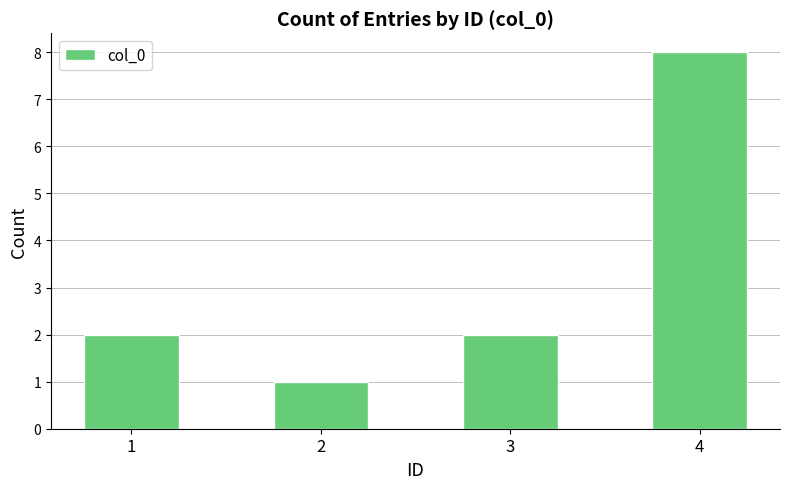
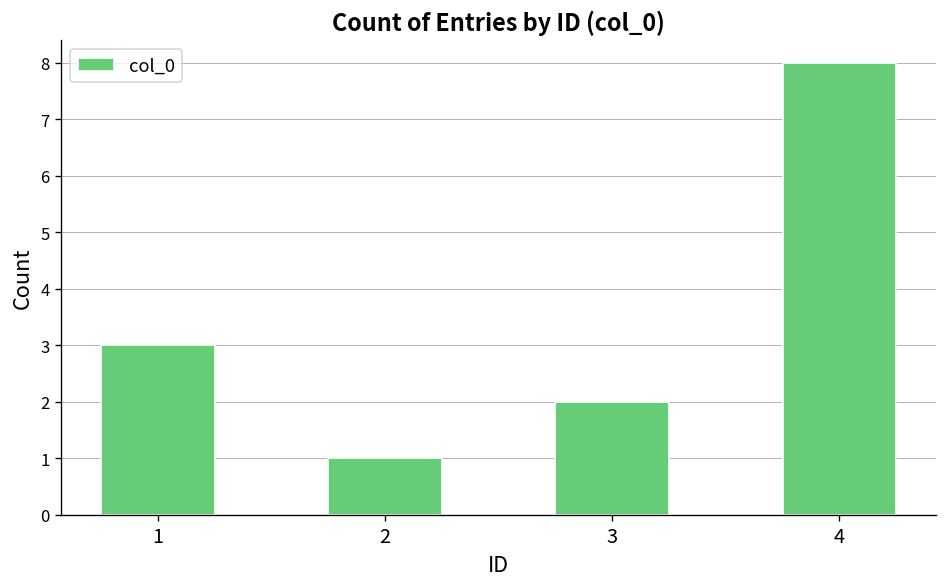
1: 2 -> 3
